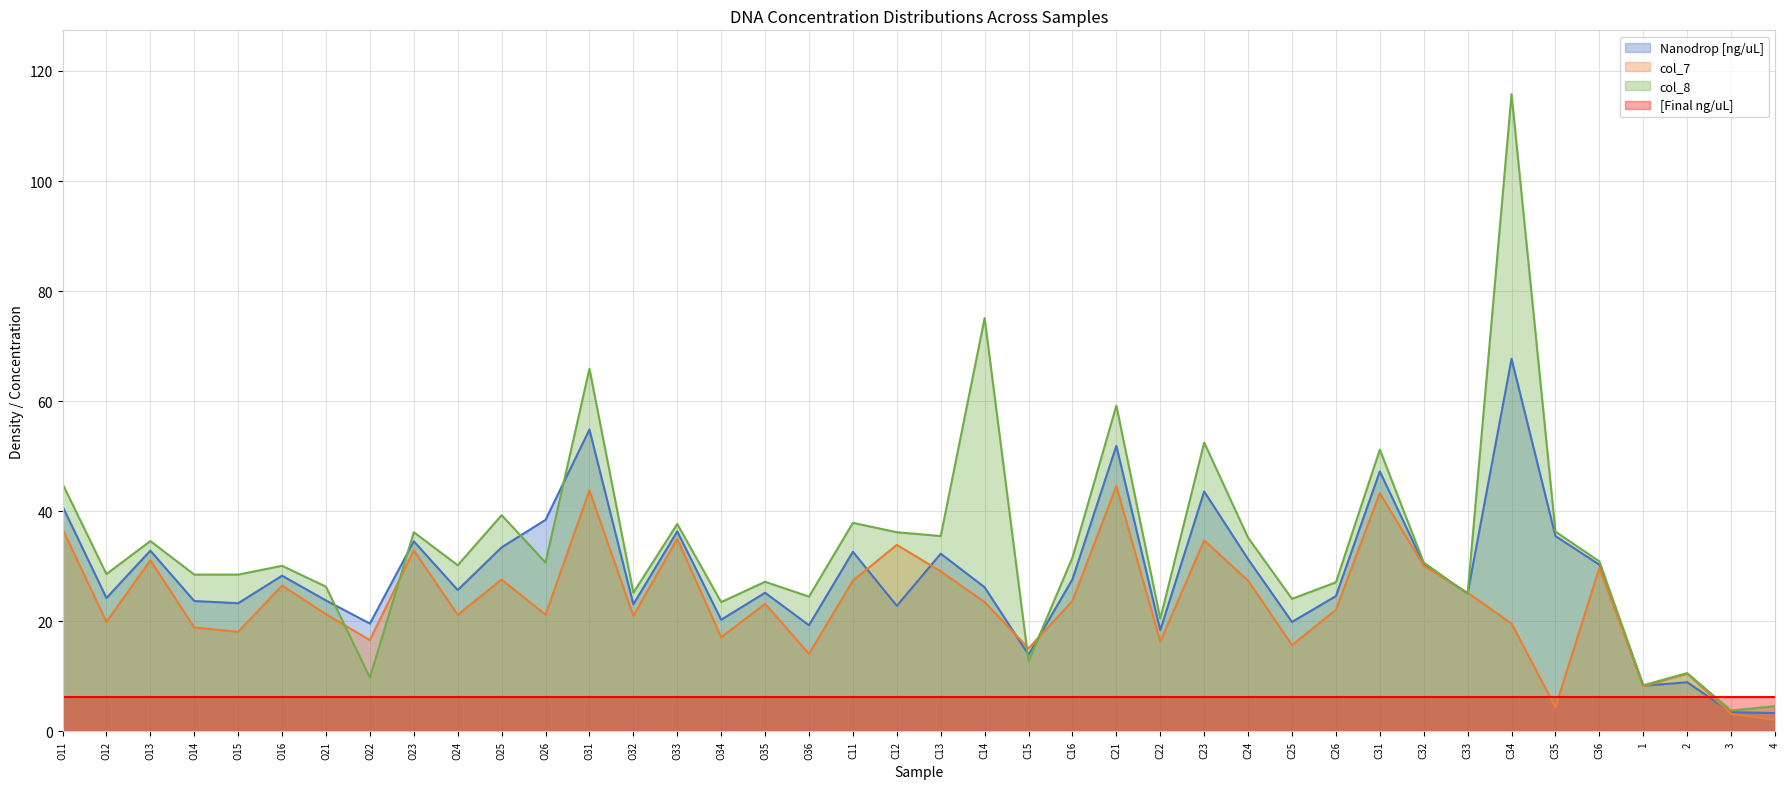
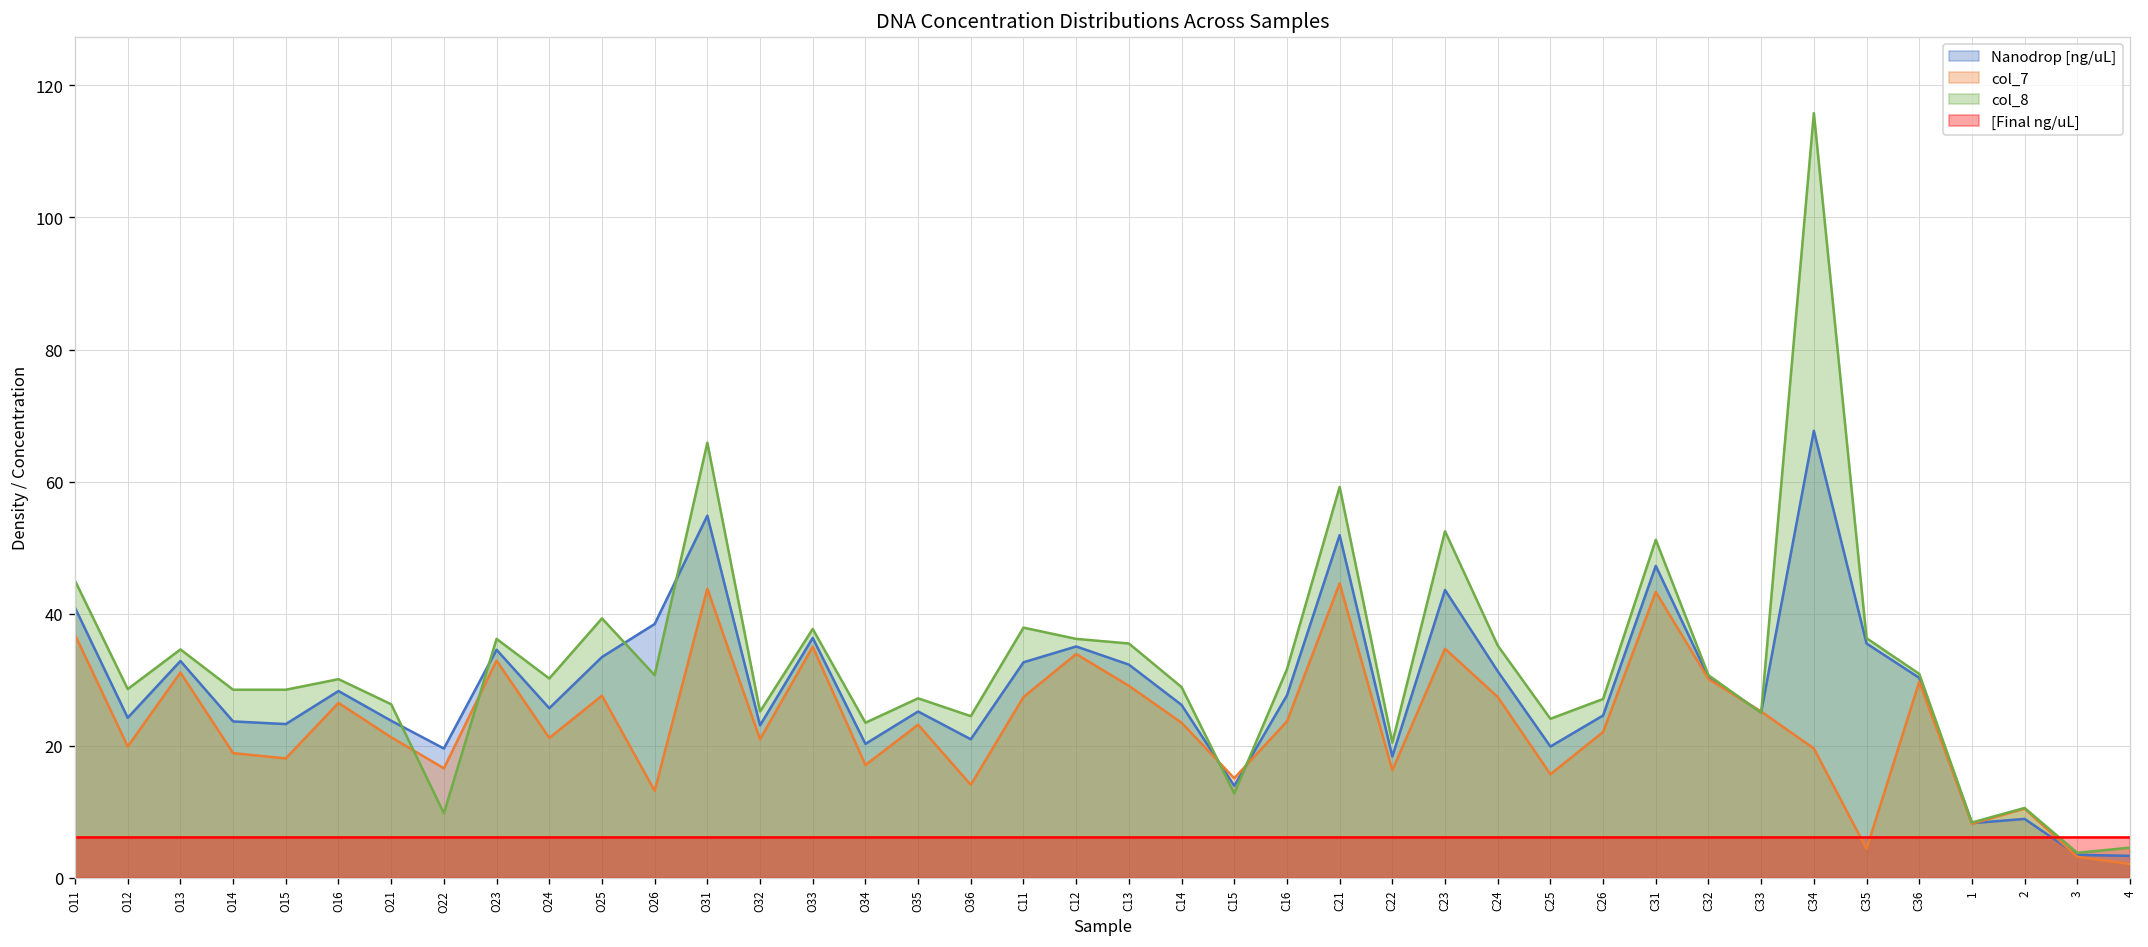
col_7, O26: 21 -> 13
Nanodrop [ng/uL], O36: 19 -> 21
Nanodrop [ng/uL], C12: 23 -> 35
col_8, C14: 75 -> 29
